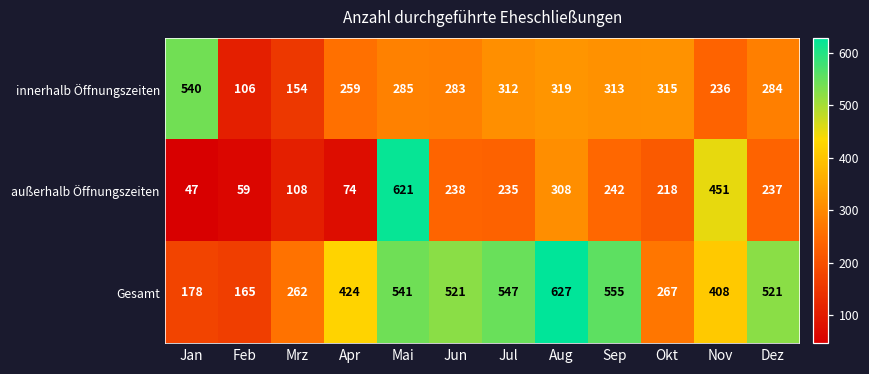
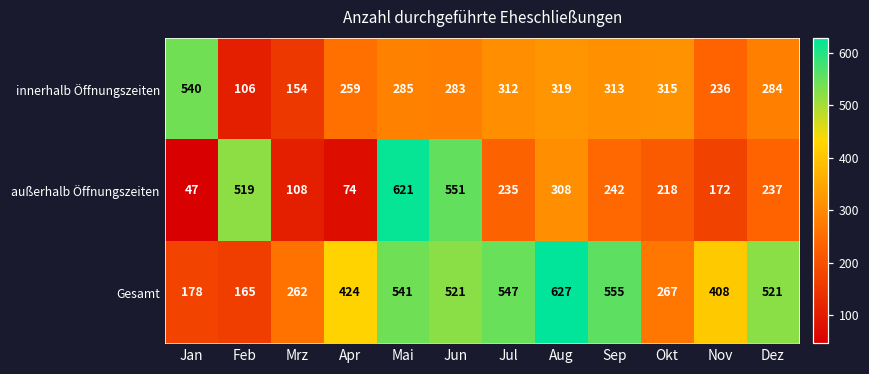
außerhalb Öffnungszeiten, Feb: 59 -> 519
außerhalb Öffnungszeiten, Jun: 238 -> 551
außerhalb Öffnungszeiten, Nov: 451 -> 172
